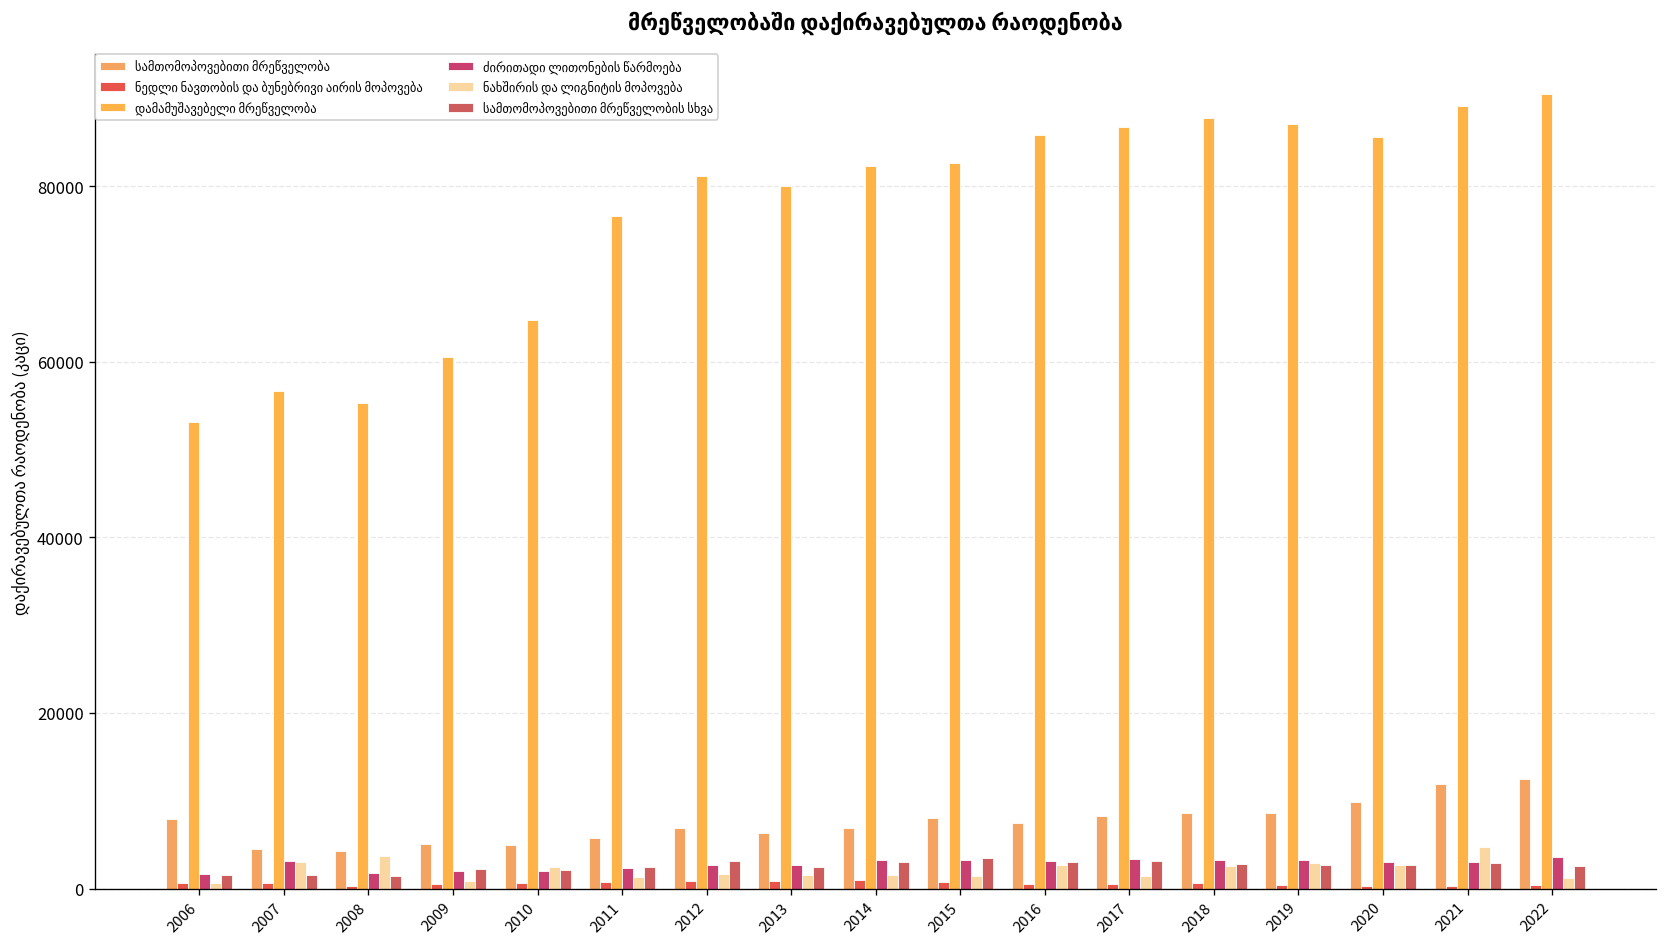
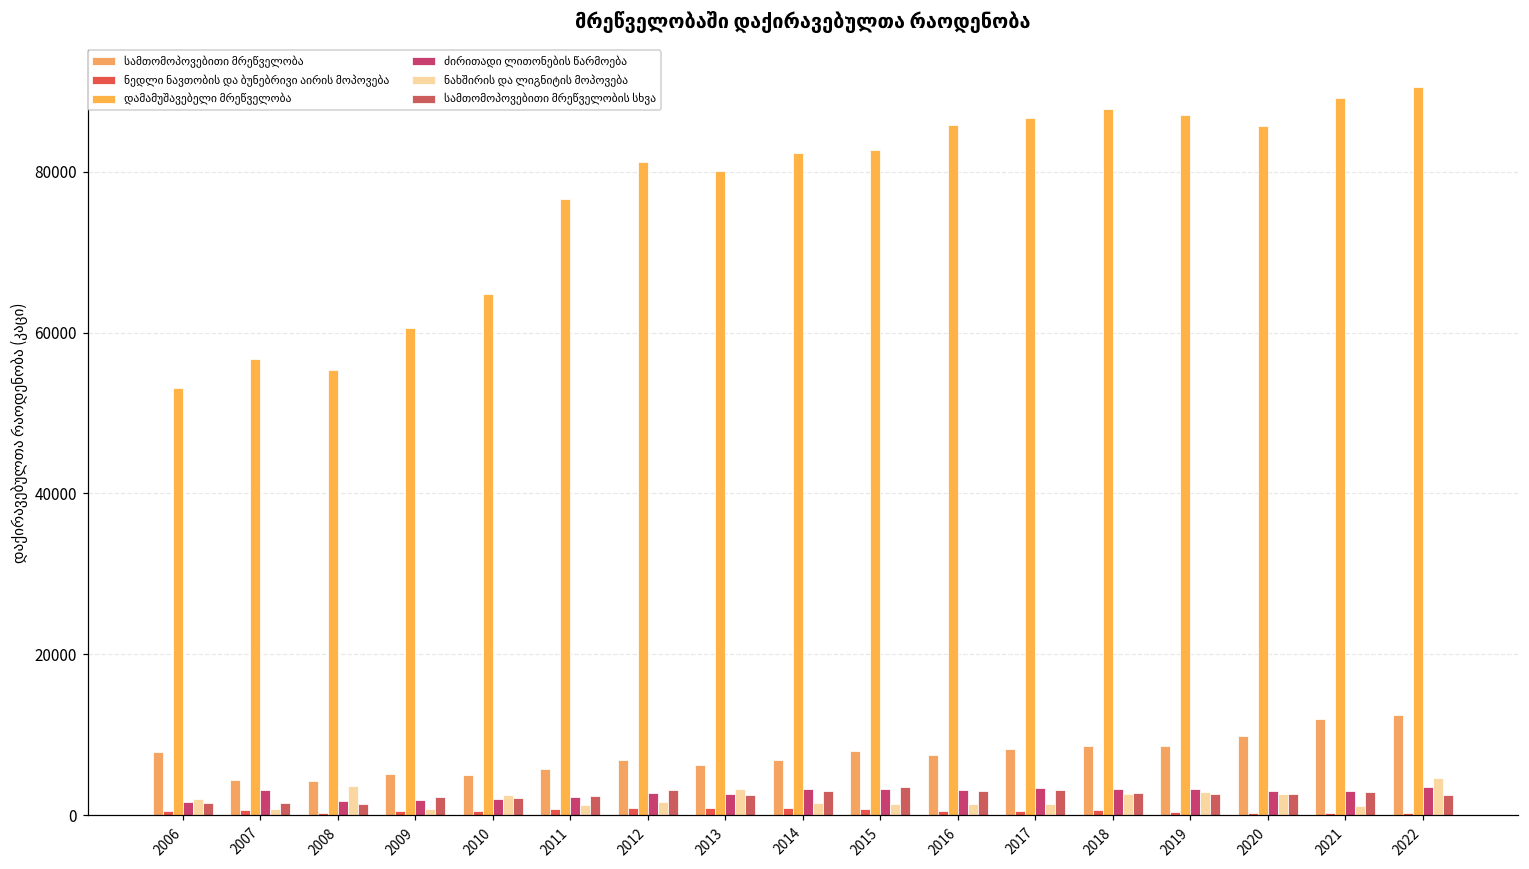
ნახშირის და ლიგნიტის მოპოვება, 2006: 1000 -> 2000
ნახშირის და ლიგნიტის მოპოვება, 2007: 3000 -> 1000
ნახშირის და ლიგნიტის მოპოვება, 2013: 2000 -> 3000
ნახშირის და ლიგნიტის მოპოვება, 2016: 3000 -> 1000
ნახშირის და ლიგნიტის მოპოვება, 2021: 5000 -> 1000
ნახშირის და ლიგნიტის მოპოვება, 2022: 1000 -> 5000
